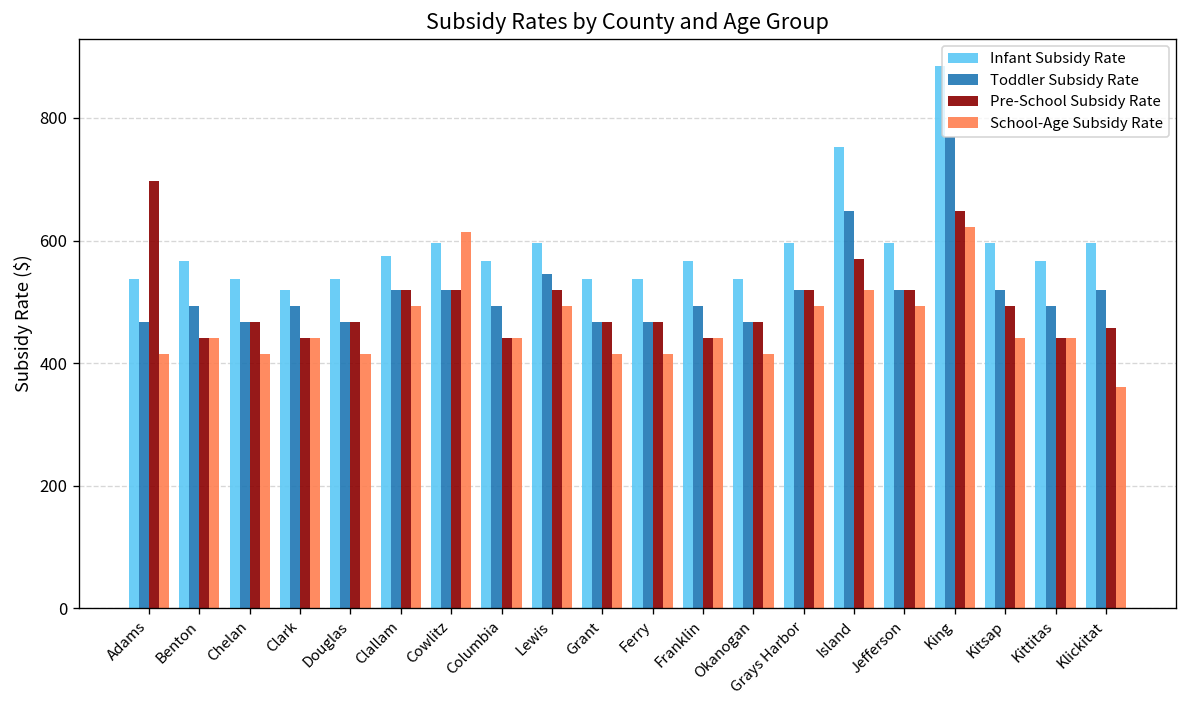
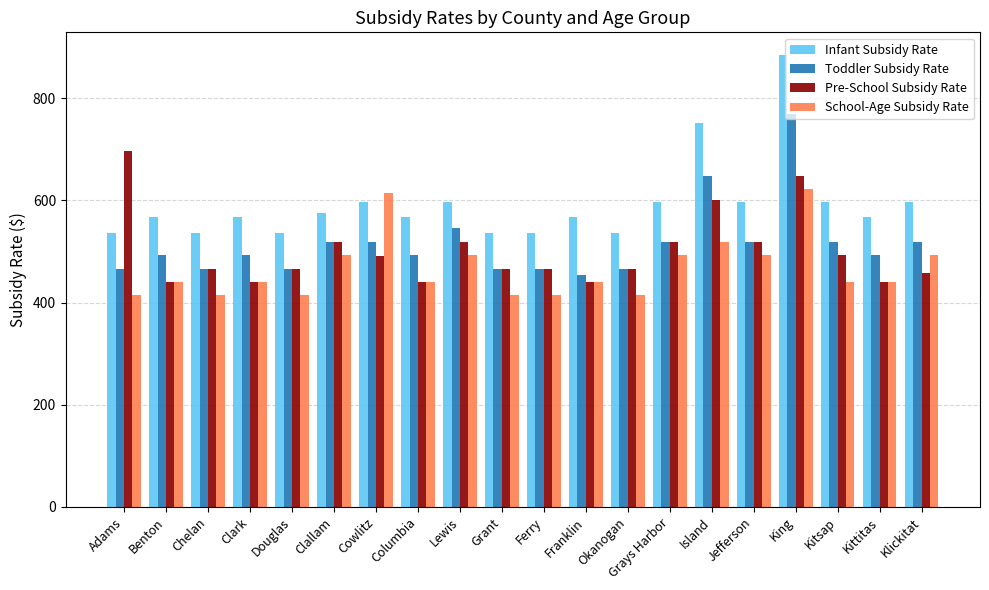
Infant Subsidy Rate, Clark: 520 -> 570
Pre-School Subsidy Rate, Cowlitz: 520 -> 490
Toddler Subsidy Rate, Franklin: 490 -> 450
Pre-School Subsidy Rate, Island: 570 -> 600
School-Age Subsidy Rate, Klickitat: 360 -> 490
